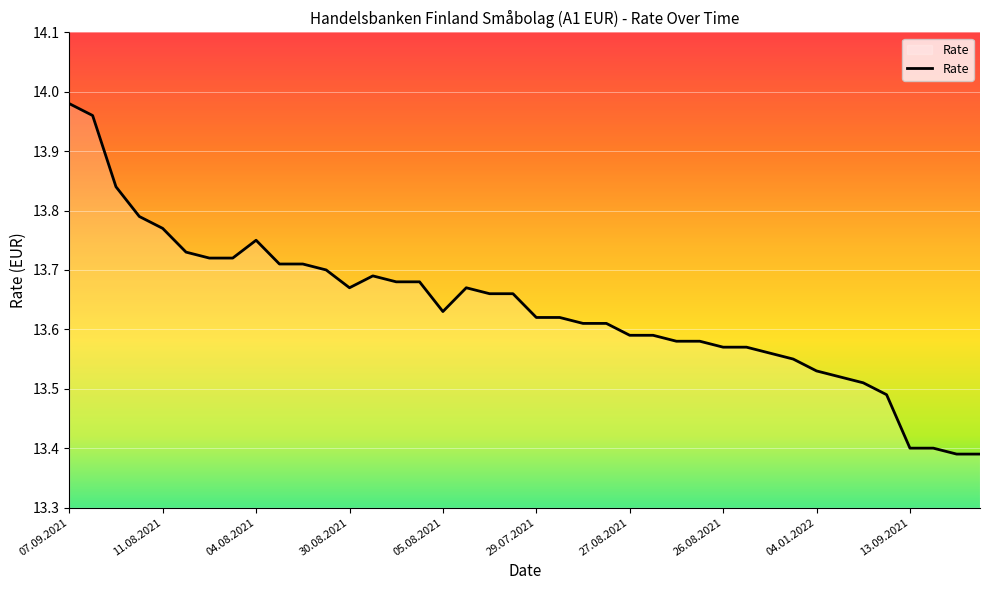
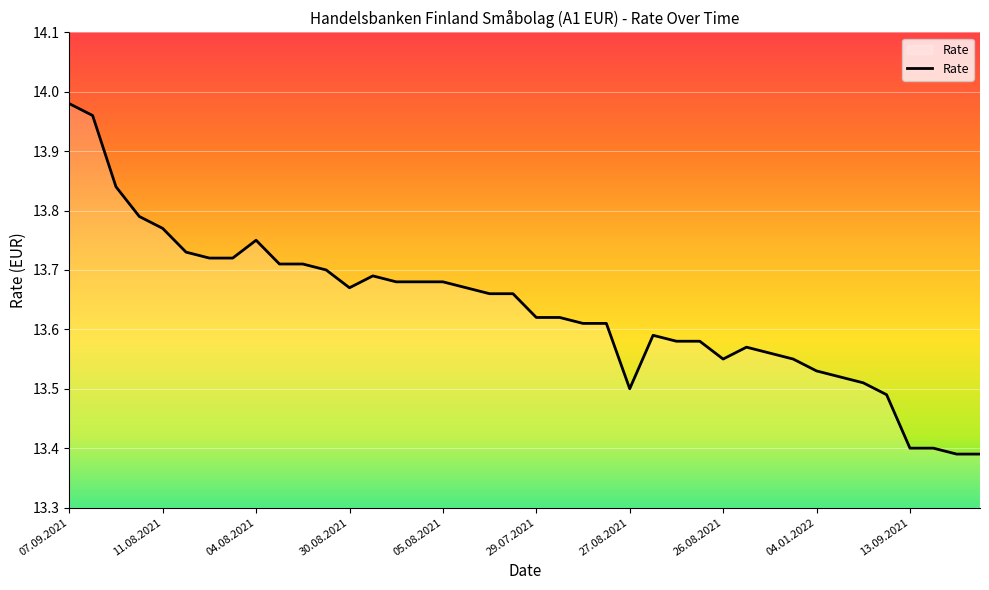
05.08.2021: 13.63 -> 13.68
27.08.2021: 13.59 -> 13.50
26.08.2021: 13.57 -> 13.55
